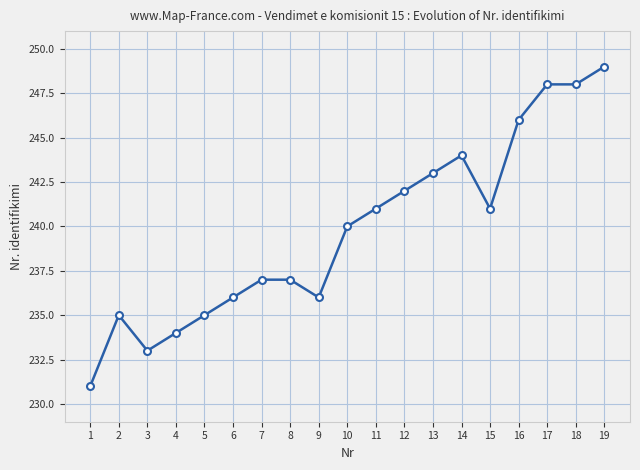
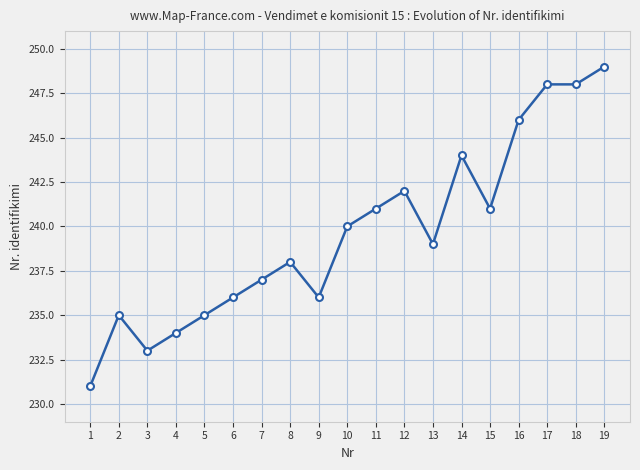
8: 237 -> 238
13: 243 -> 239
